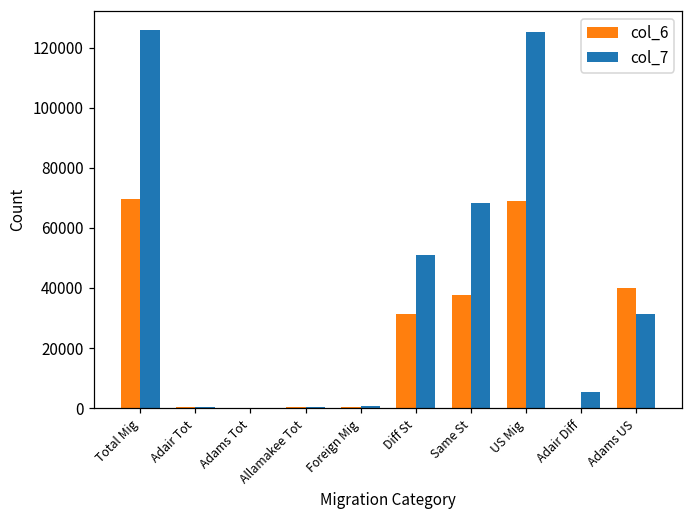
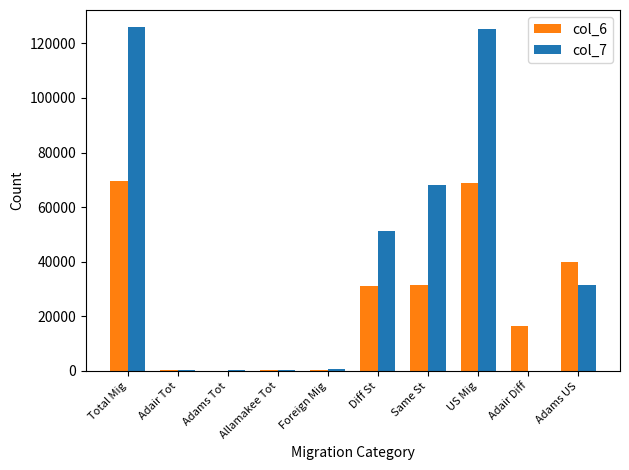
col_6, Same St: 38000 -> 32000
col_6, Adair Diff: 0 -> 17000
col_7, Adair Diff: 5000 -> 0
